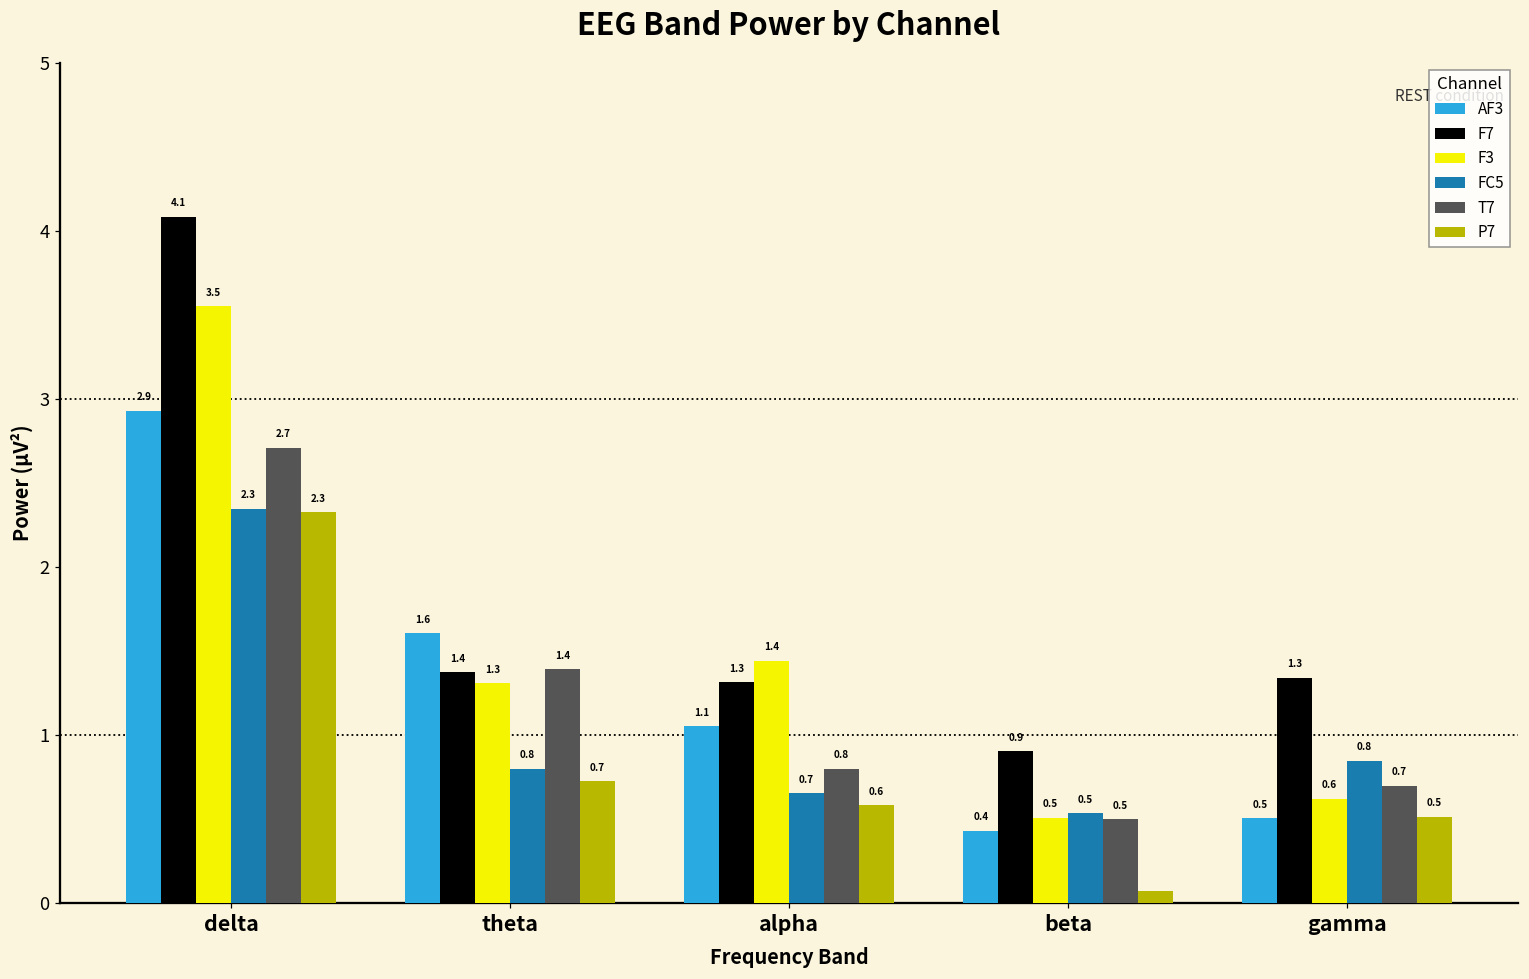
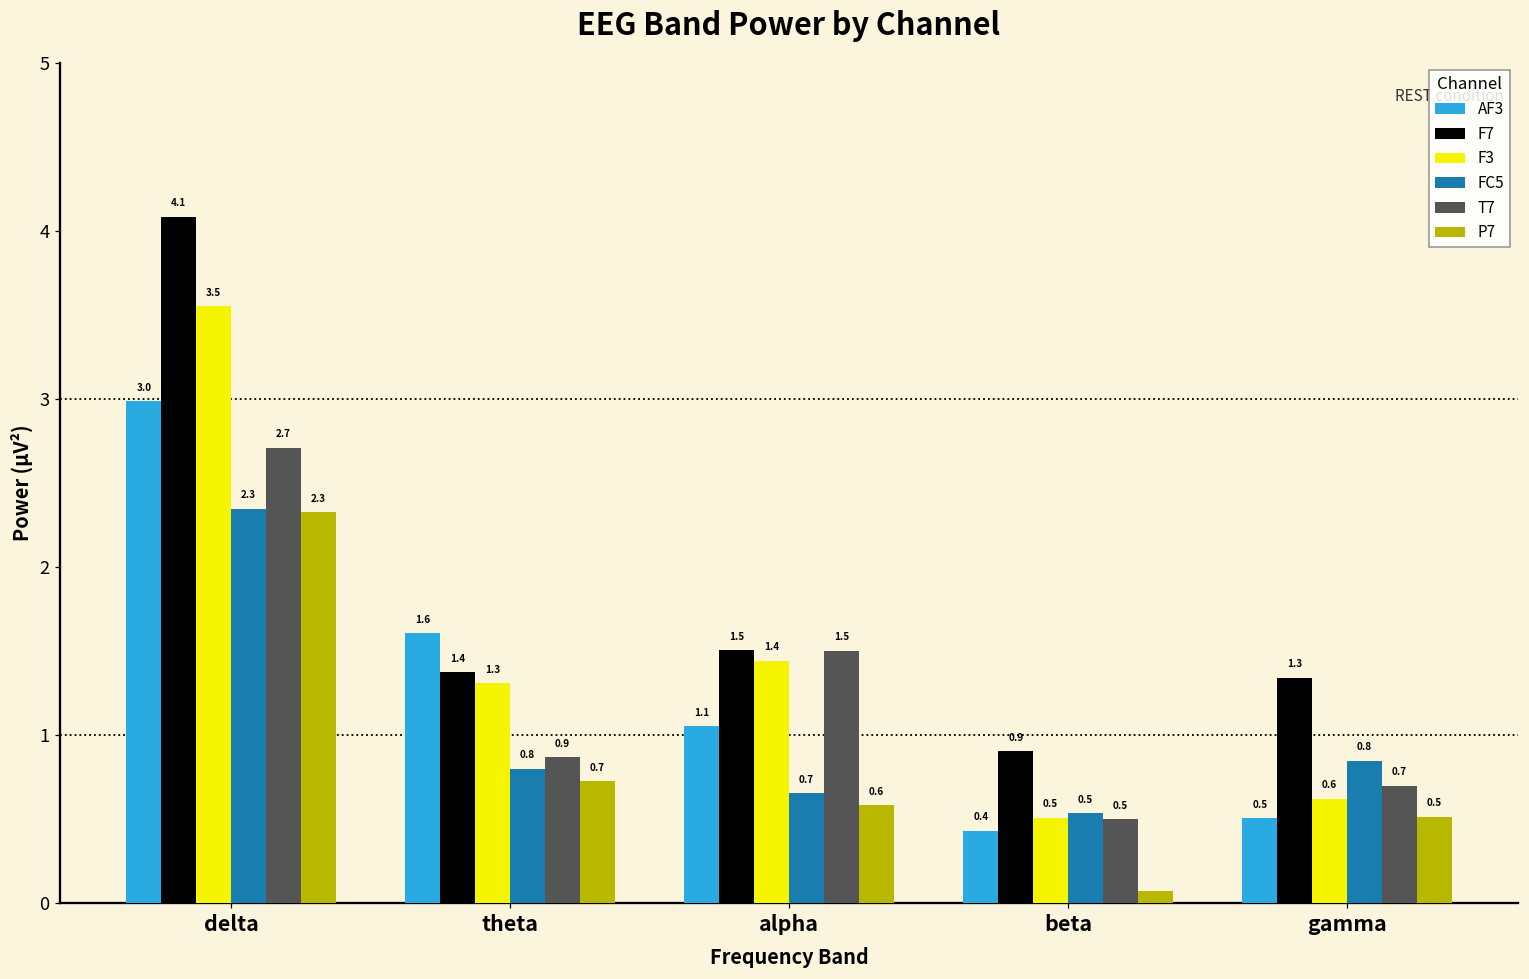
AF3, delta: 2.9 -> 3.0
T7, theta: 1.4 -> 0.9
F7, alpha: 1.3 -> 1.5
T7, alpha: 0.8 -> 1.5
